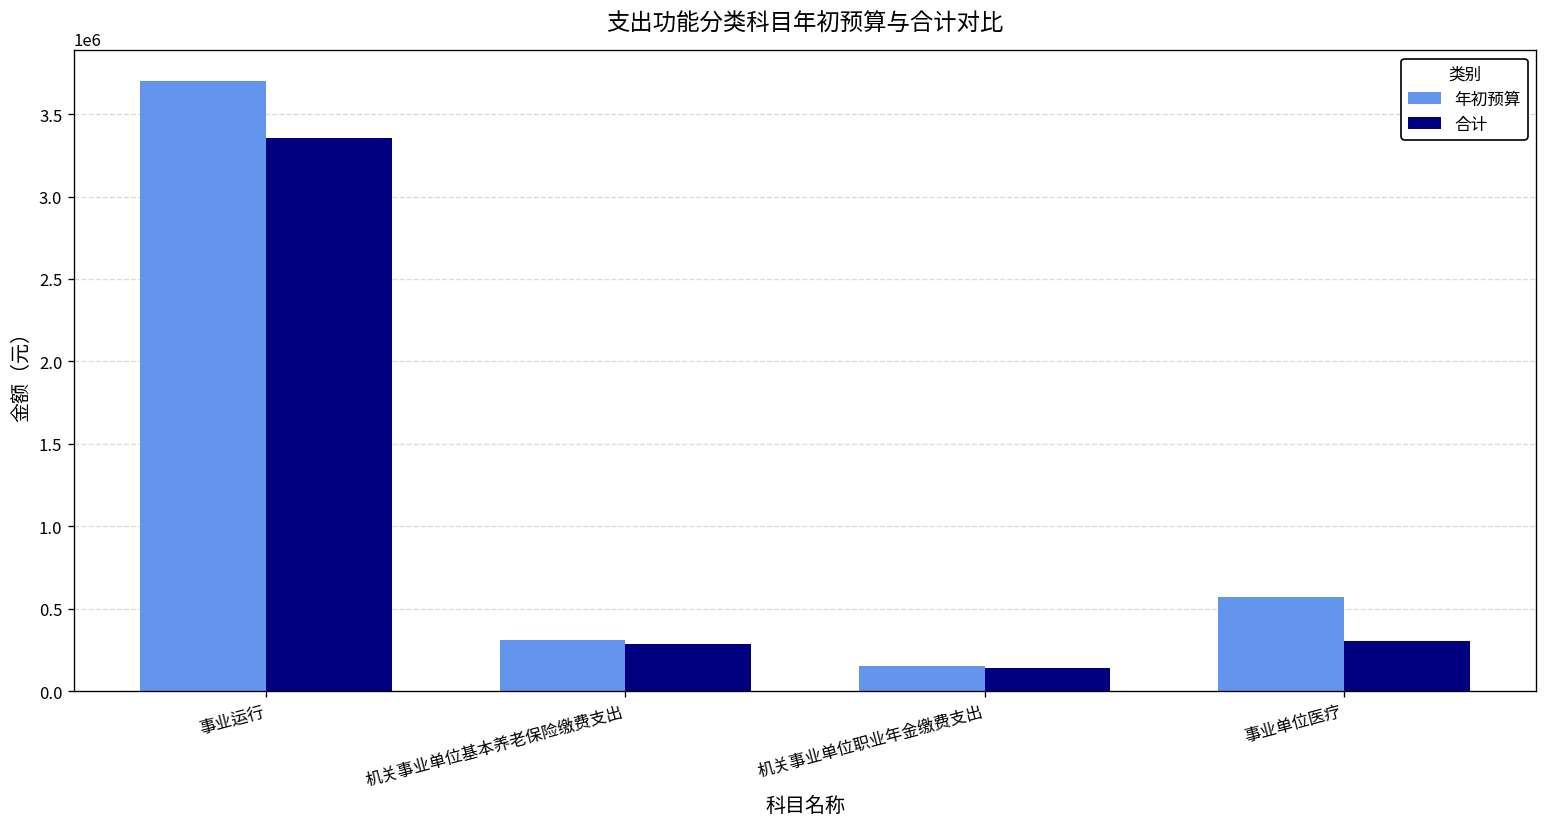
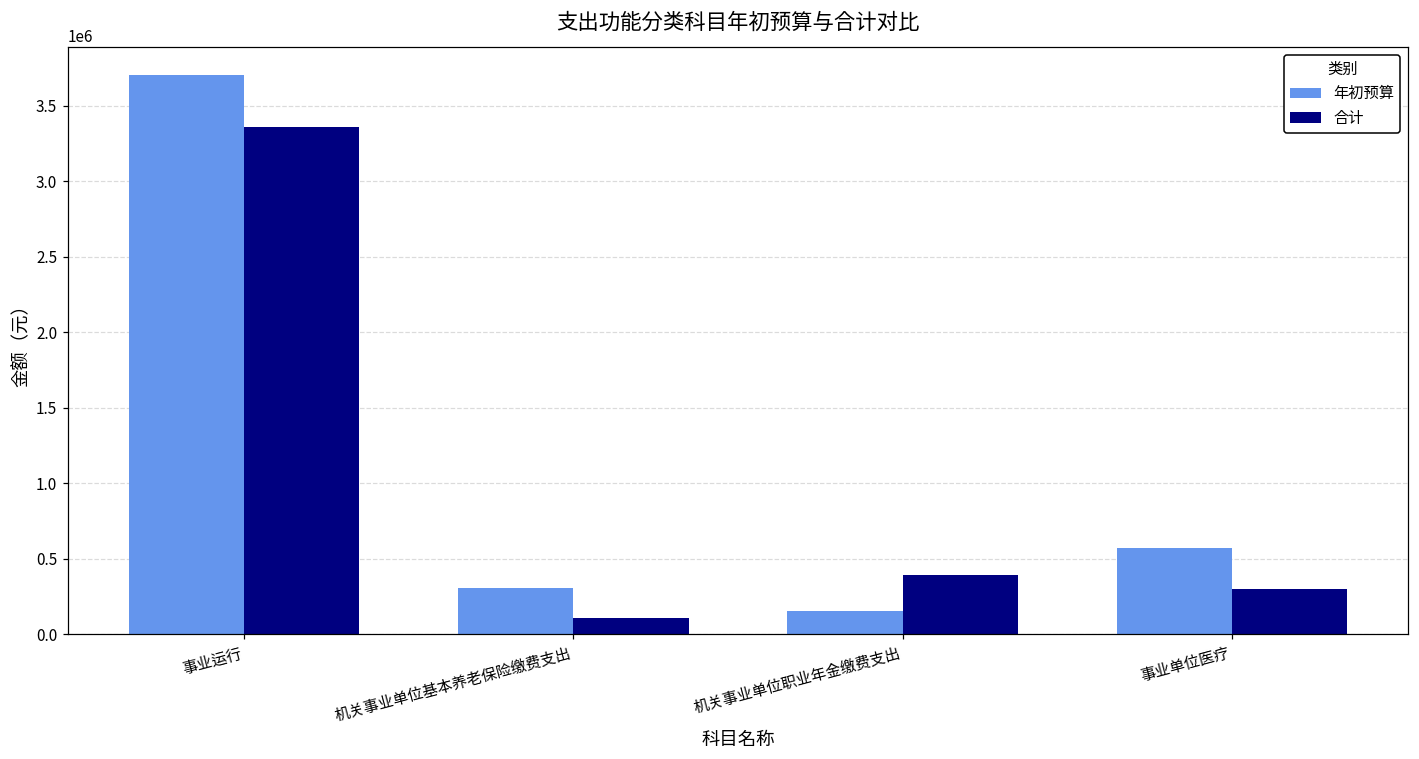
合计, 机关事业单位基本养老保险缴费支出: 290000 -> 110000
合计, 机关事业单位职业年金缴费支出: 140000 -> 390000
